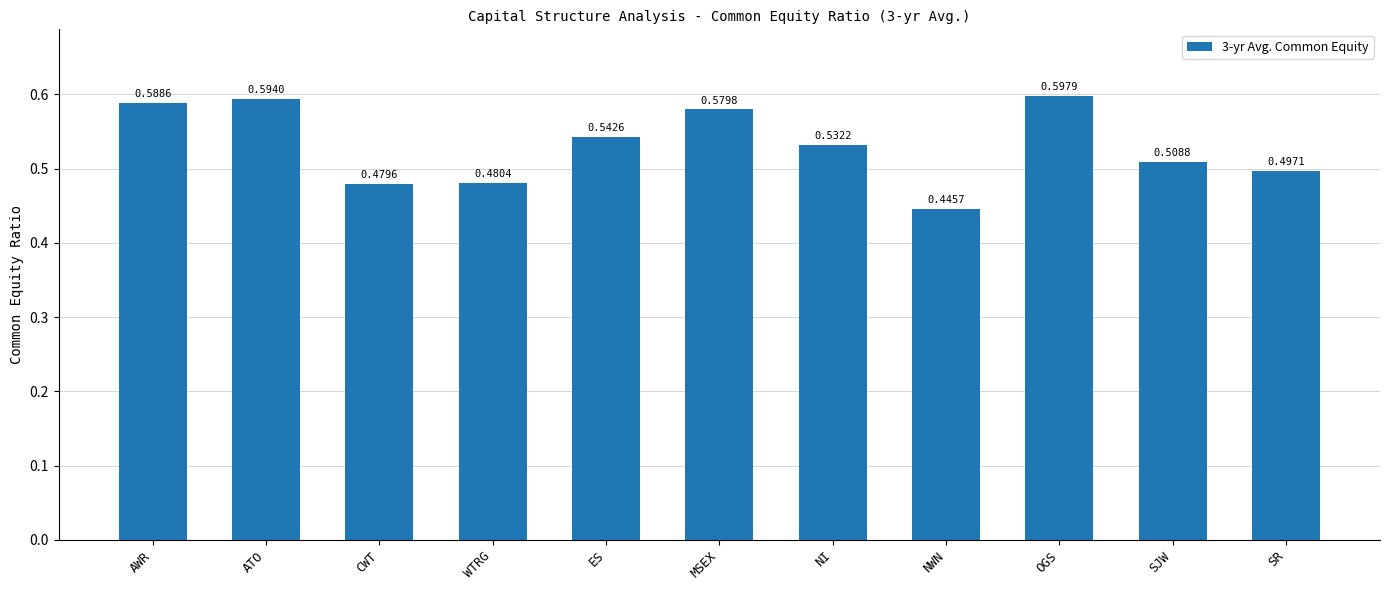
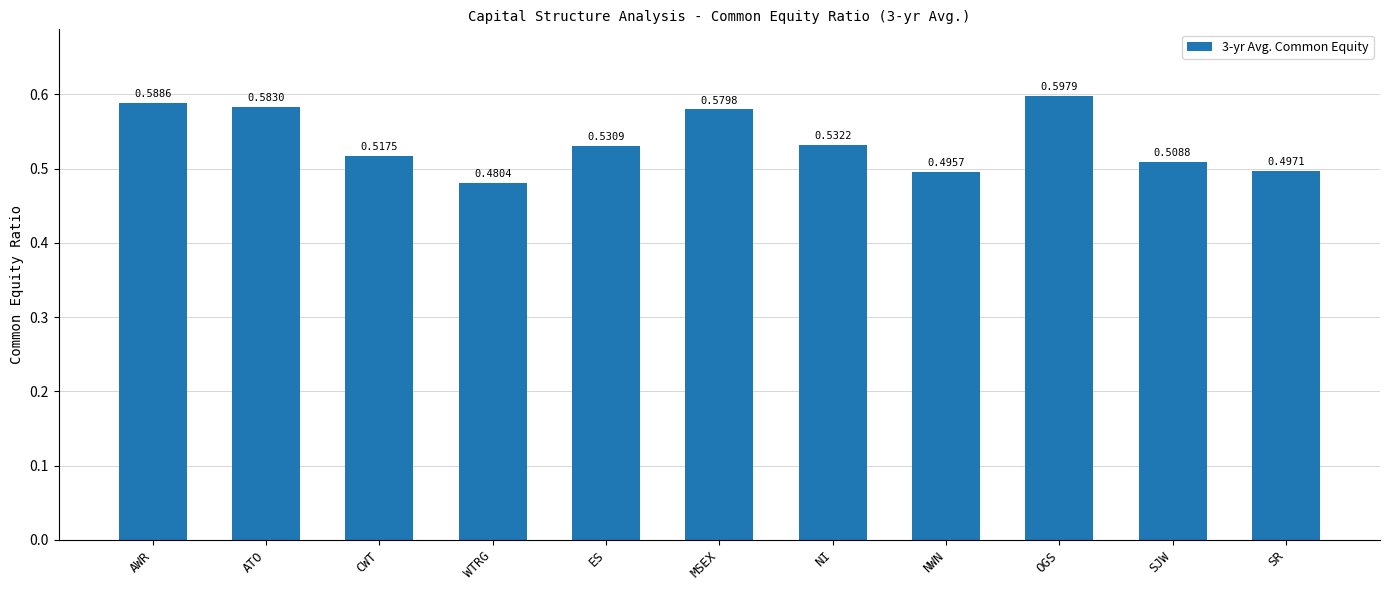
ATO: 0.5940 -> 0.5830
CWT: 0.4796 -> 0.5175
ES: 0.5426 -> 0.5309
NWN: 0.4457 -> 0.4957
